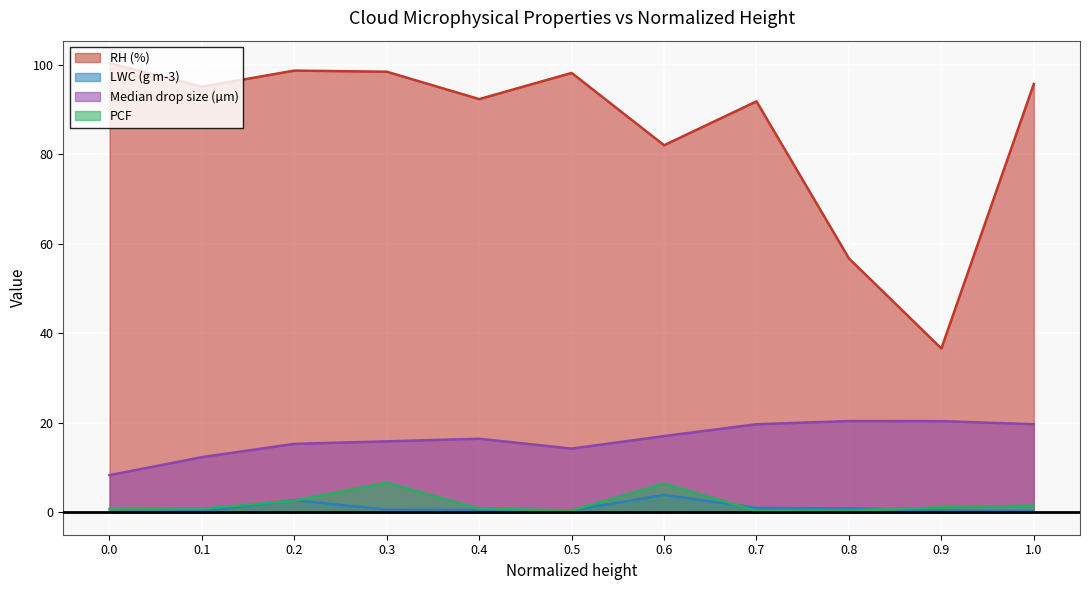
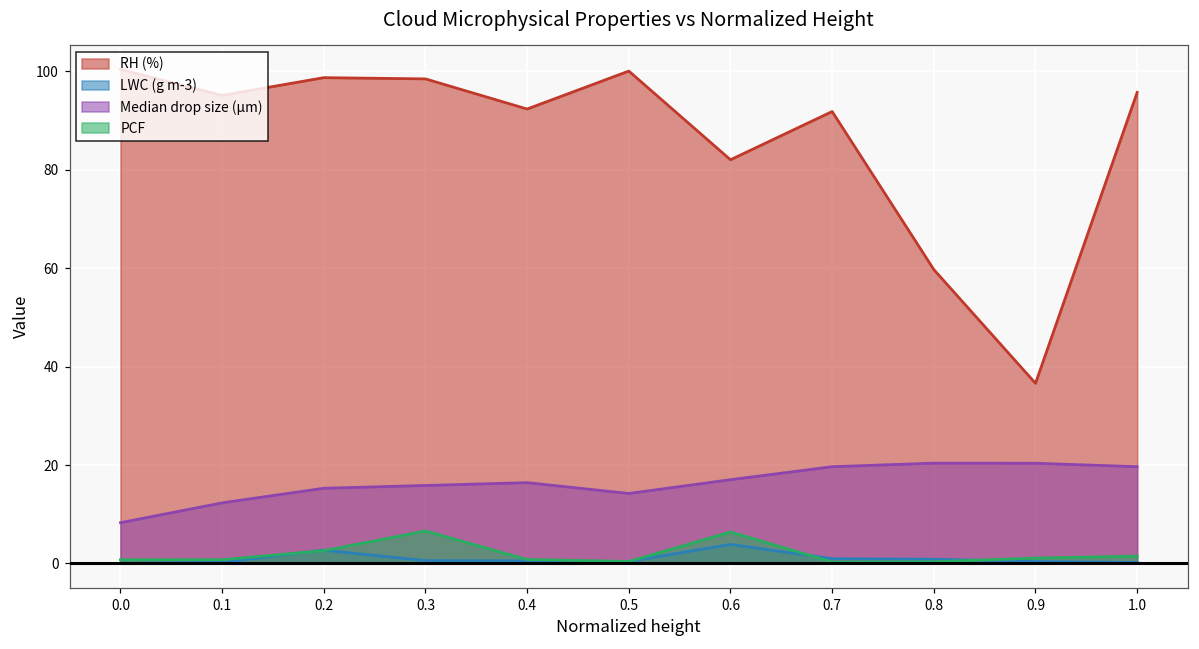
RH (%), 0.5: 98 -> 100
RH (%), 0.8: 57 -> 60
